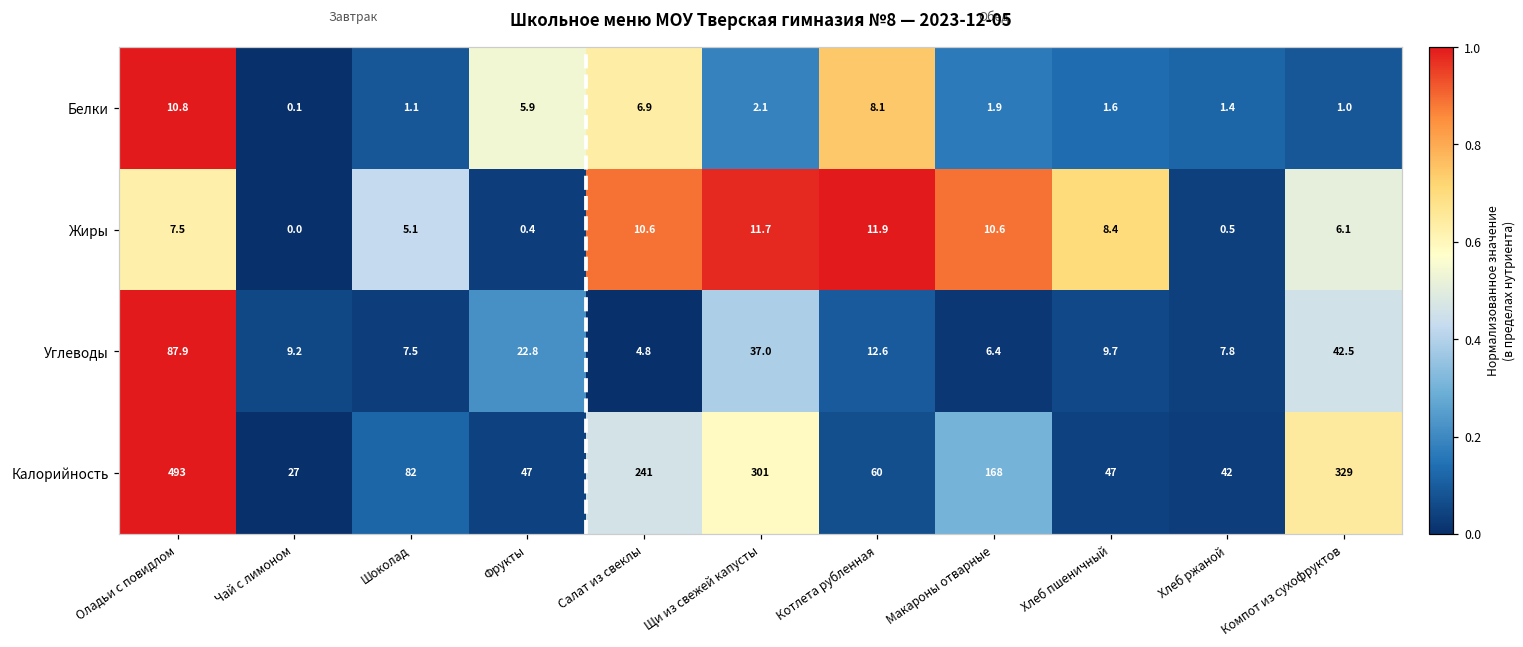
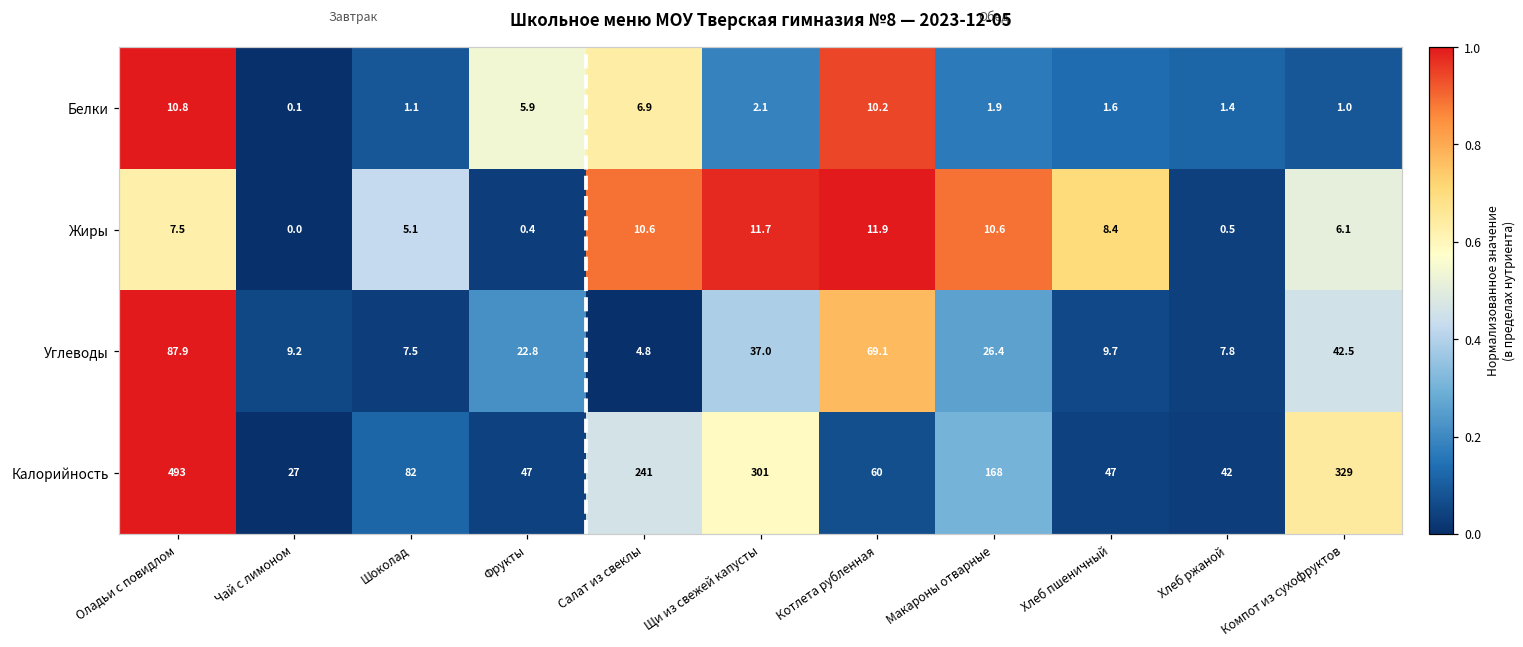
Белки, Котлета рубленная: 8.1 -> 10.2
Углеводы, Котлета рубленная: 12.6 -> 69.1
Углеводы, Макароны отварные: 6.4 -> 26.4
